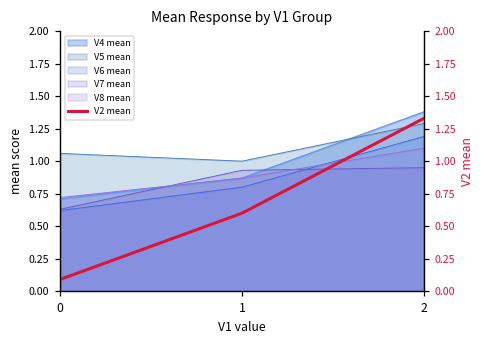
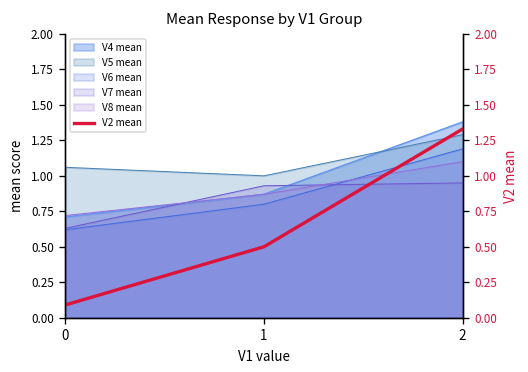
V2 mean, 1: 0.6 -> 0.5
